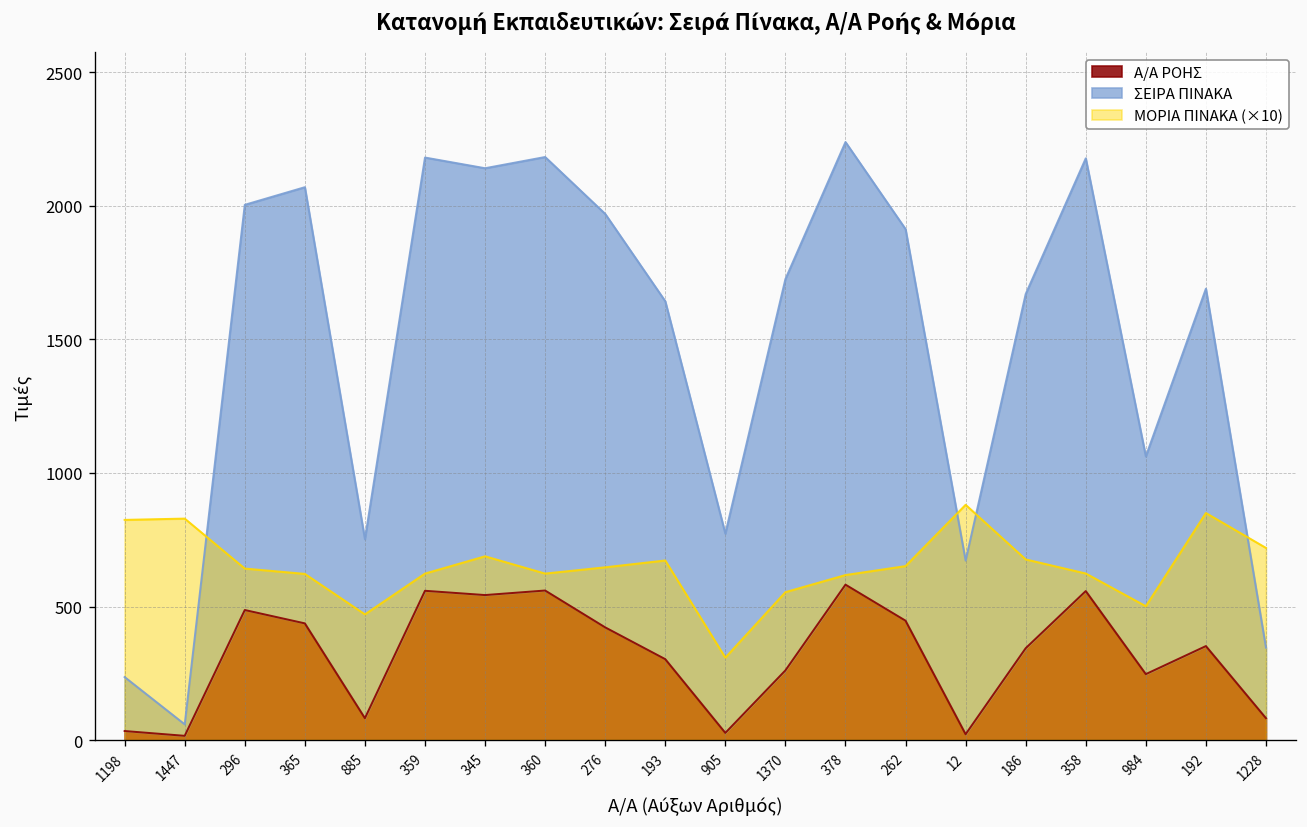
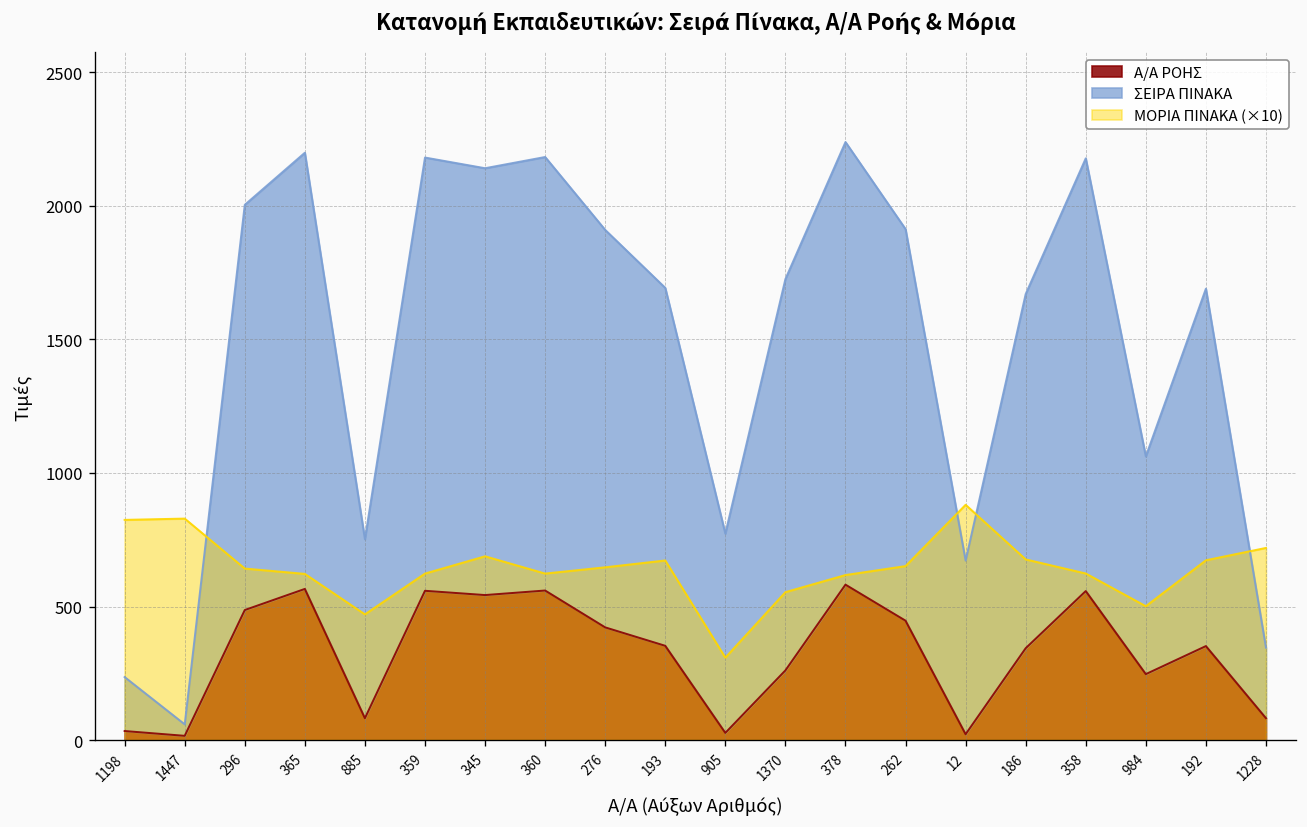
Α/Α ΡΟΗΣ, 365: 440 -> 570
ΣΕΙΡΑ ΠΙΝΑΚΑ, 276: 1550 -> 1490
Α/Α ΡΟΗΣ, 193: 300 -> 350
ΜΟΡΙΑ ΠΙΝΑΚΑ (×10), 192: 850 -> 670
